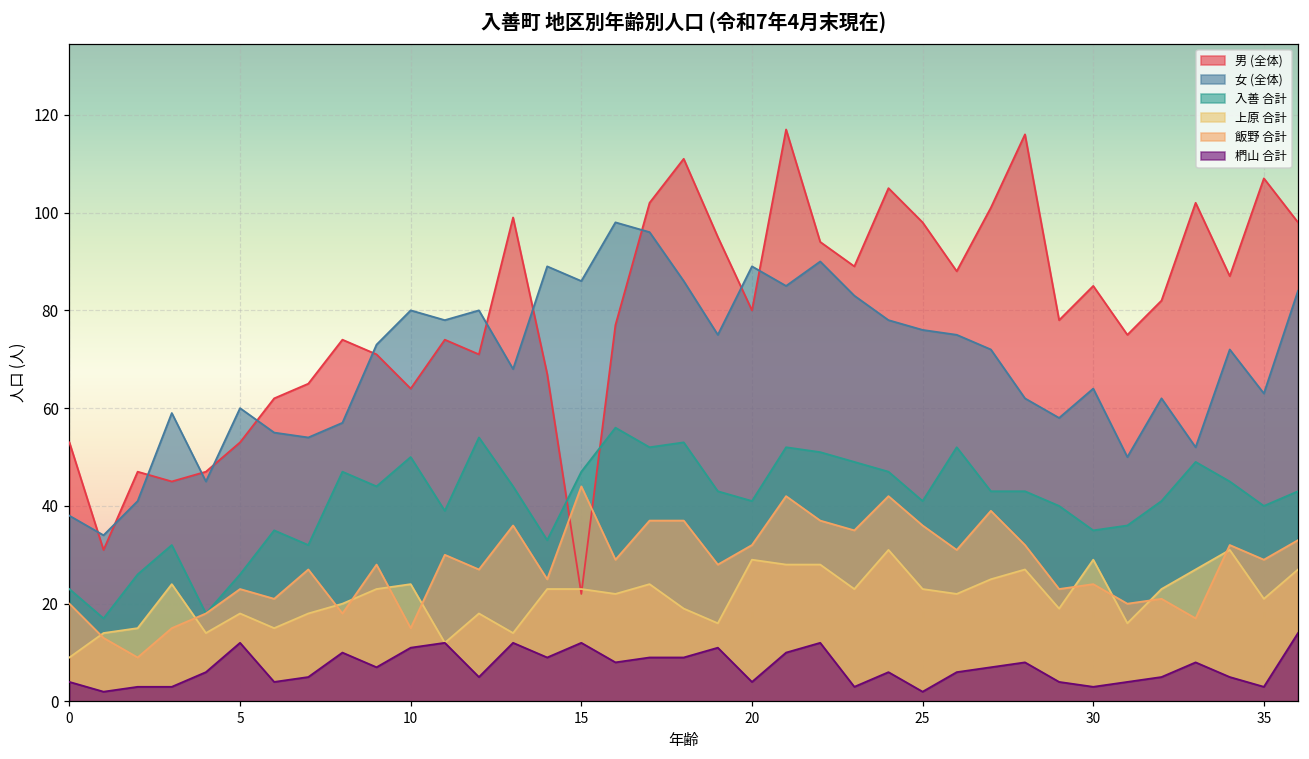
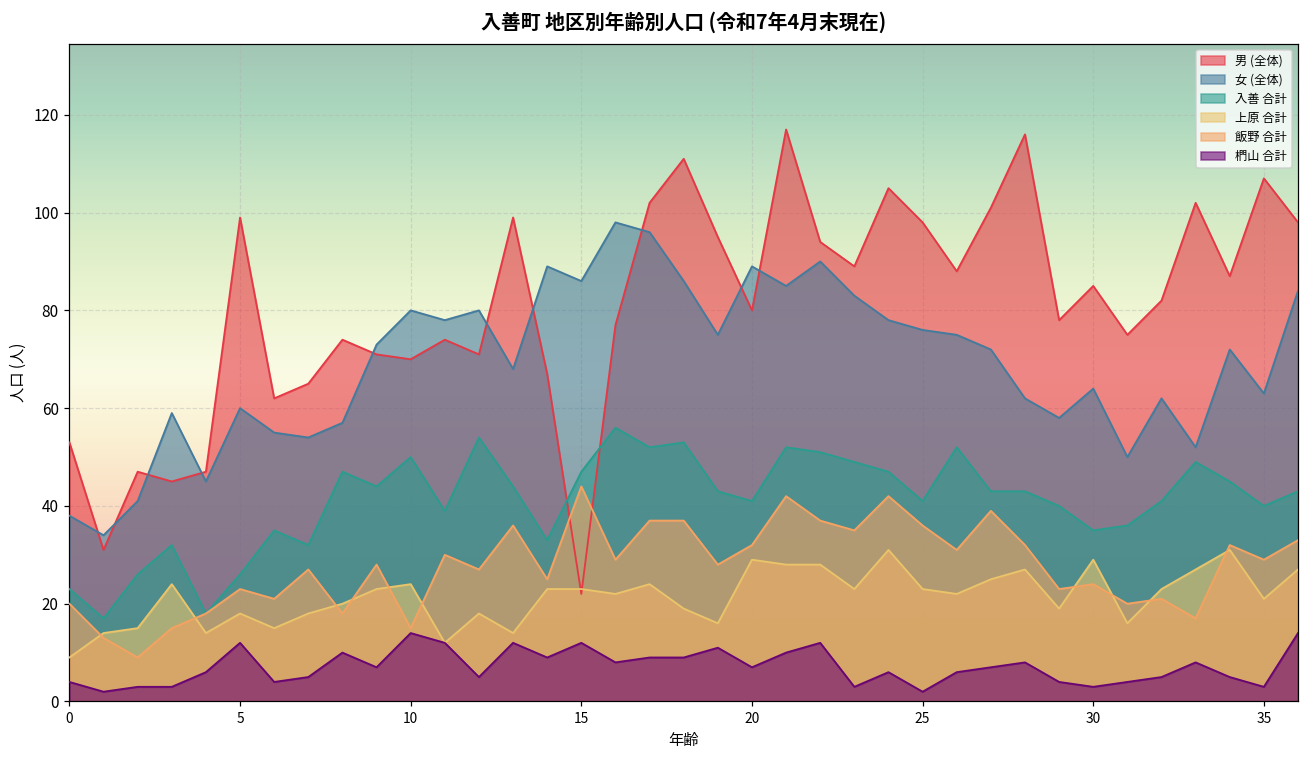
男 (全体), 5: 53 -> 99
男 (全体), 10: 64 -> 70
椚山 合計, 10: 11 -> 14
椚山 合計, 20: 4 -> 7
